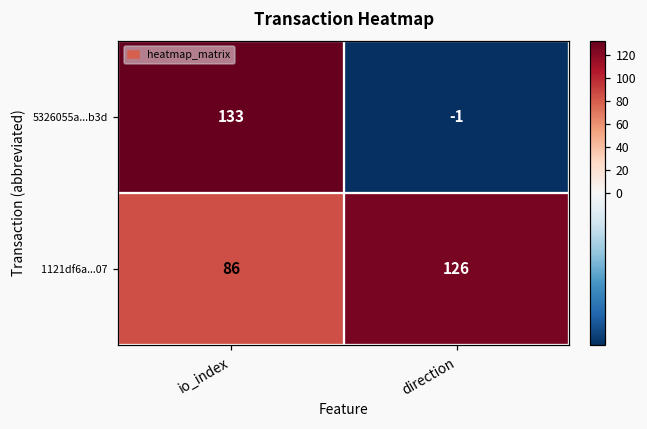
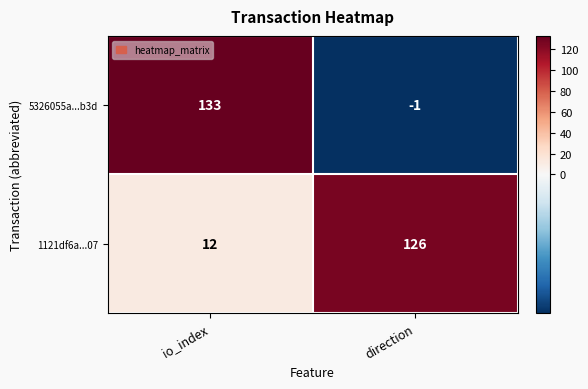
1121df6a...07, io_index: 86 -> 12
